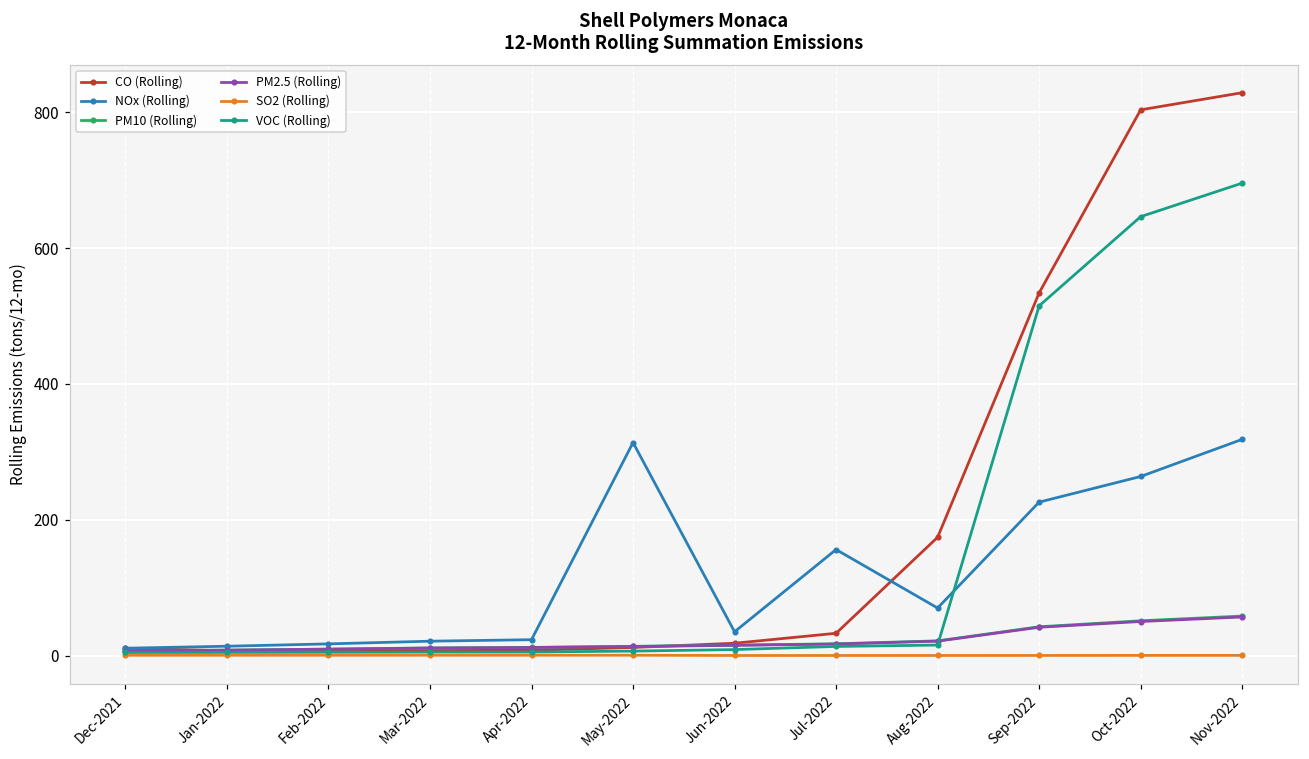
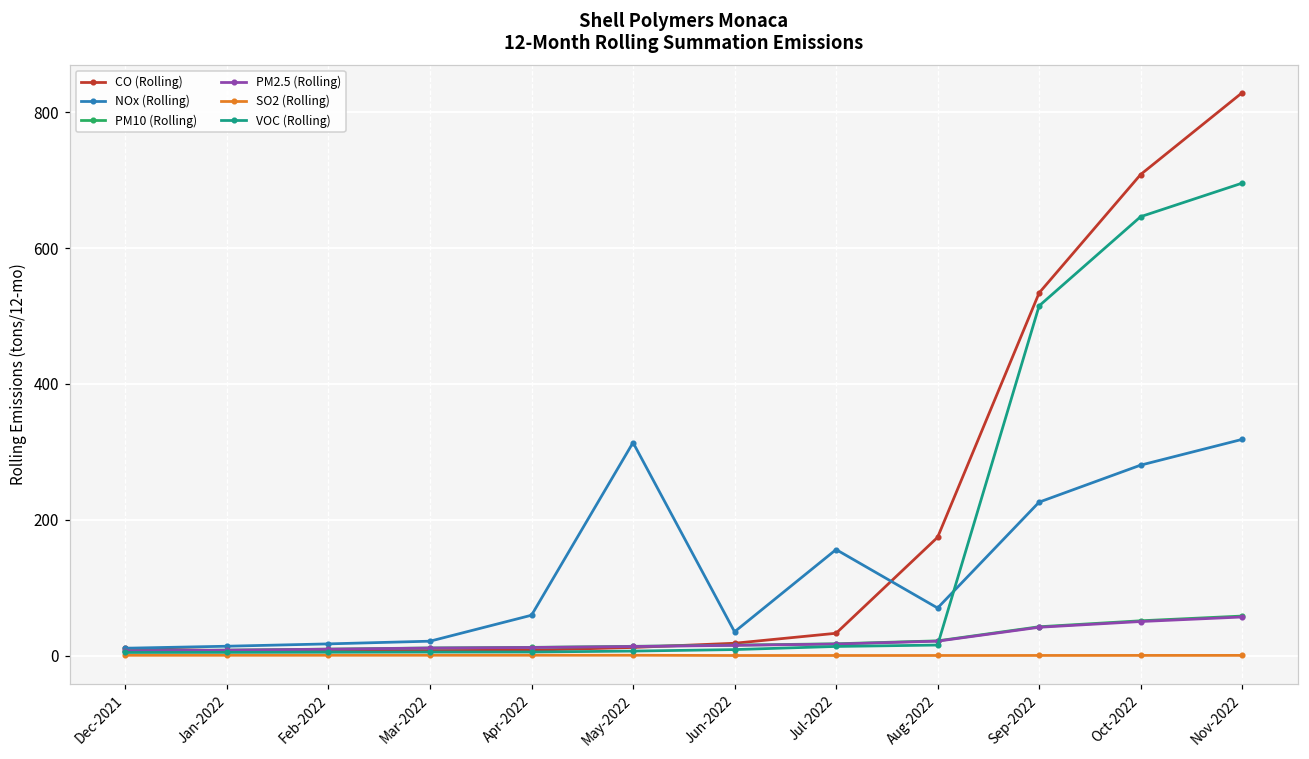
NOx (Rolling), Apr-2022: 20 -> 60
CO (Rolling), Oct-2022: 800 -> 710
NOx (Rolling), Oct-2022: 260 -> 280
